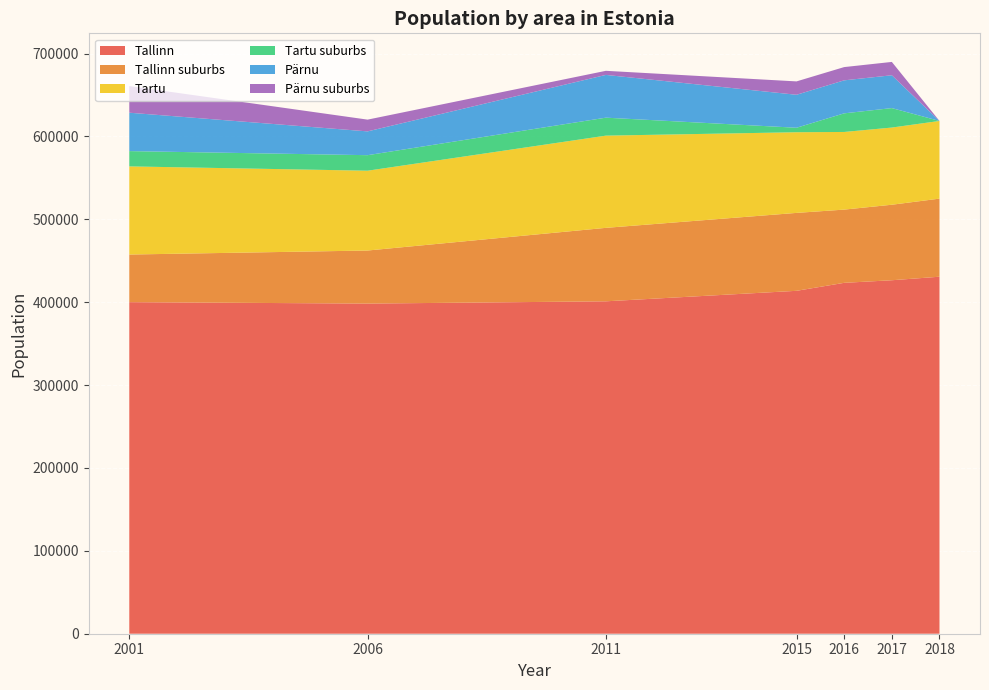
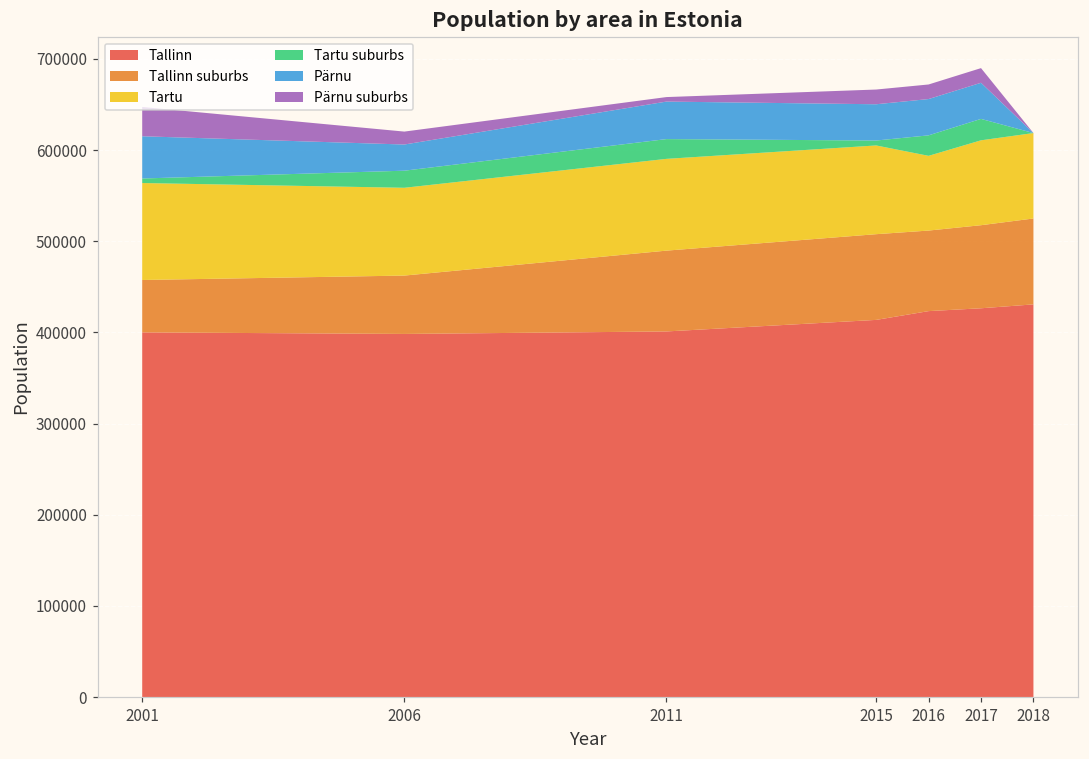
Tartu suburbs, 2001: 20000 -> 0
Tartu, 2011: 110000 -> 100000
Pärnu, 2011: 50000 -> 40000
Tartu, 2016: 90000 -> 80000
